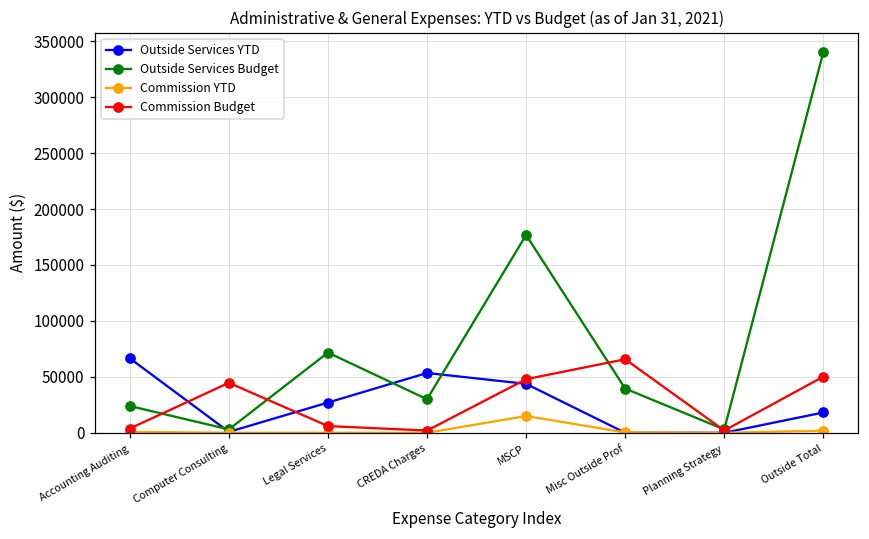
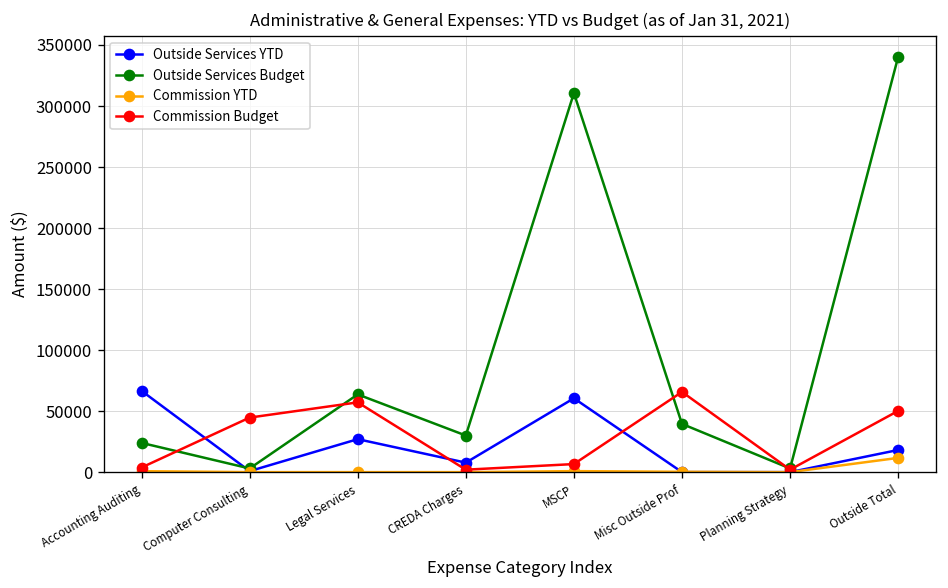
Outside Services Budget, Legal Services: 72000 -> 64000
Commission Budget, Legal Services: 6000 -> 57000
Outside Services YTD, CREDA Charges: 53000 -> 8000
Outside Services YTD, MSCP: 44000 -> 61000
Outside Services Budget, MSCP: 177000 -> 311000
Commission YTD, MSCP: 15000 -> 1000
Commission Budget, MSCP: 48000 -> 7000
Commission YTD, Outside Total: 2000 -> 12000
